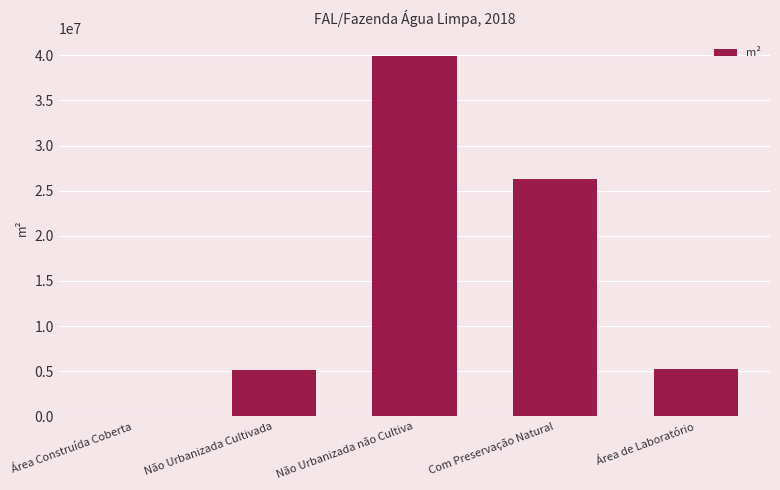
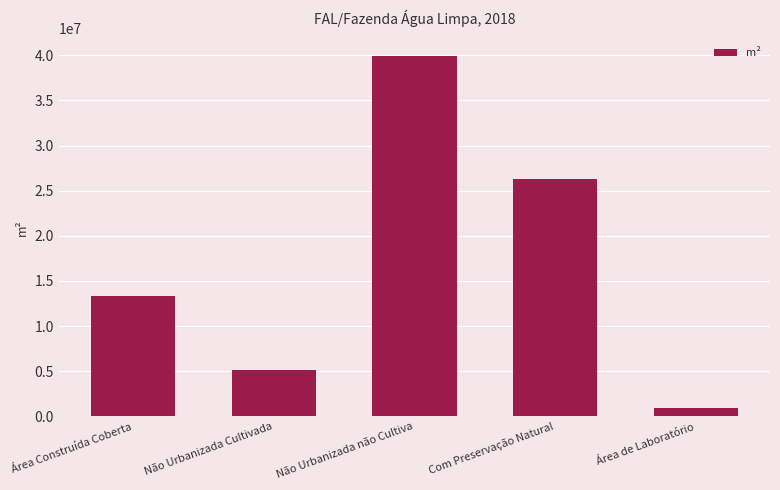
Área Construída Coberta: 0 -> 13000000
Área de Laboratório: 5000000 -> 1000000
